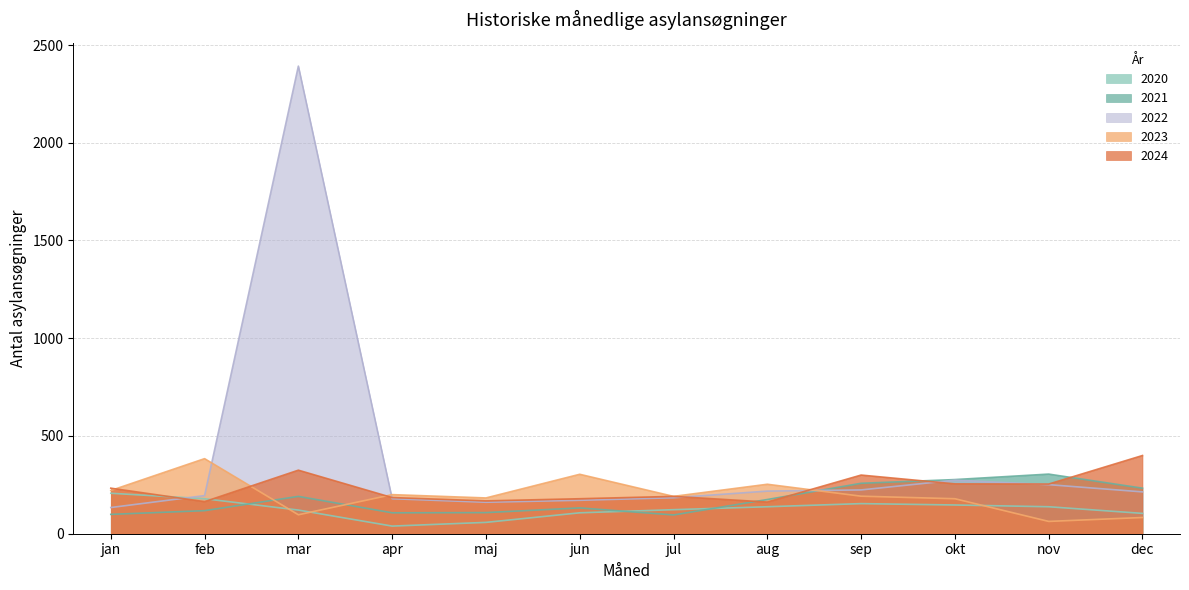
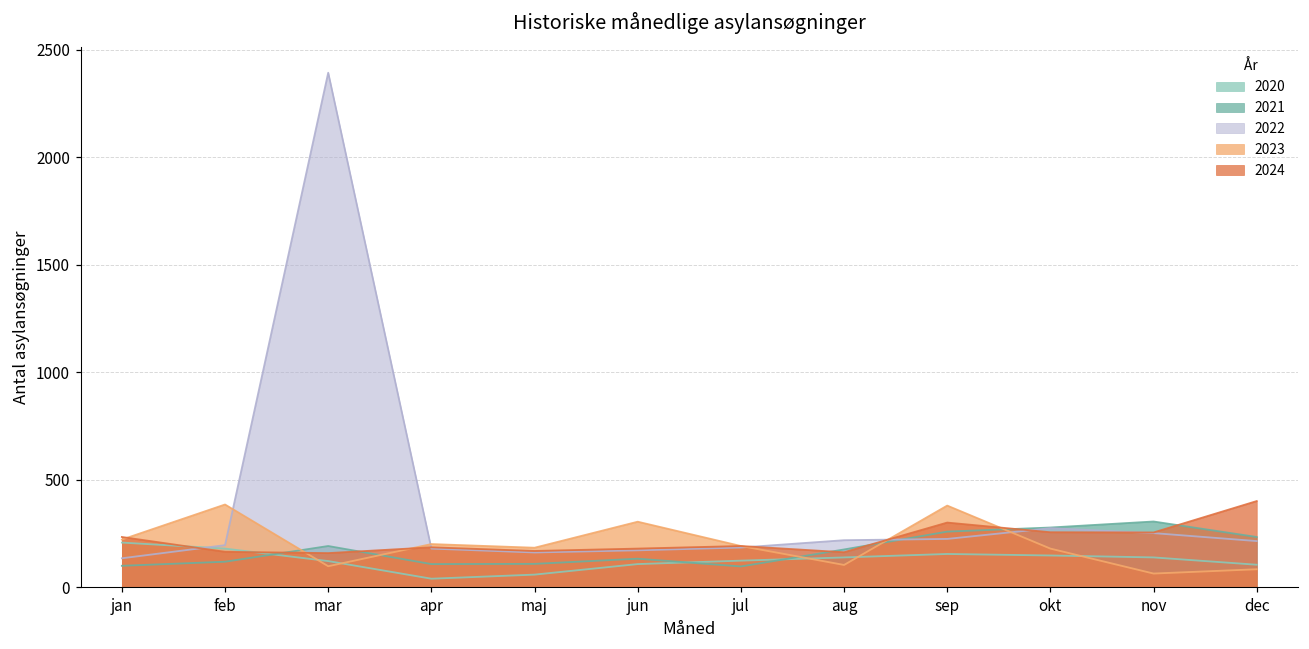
2024, mar: 330 -> 160
2023, aug: 250 -> 100
2023, sep: 190 -> 380
